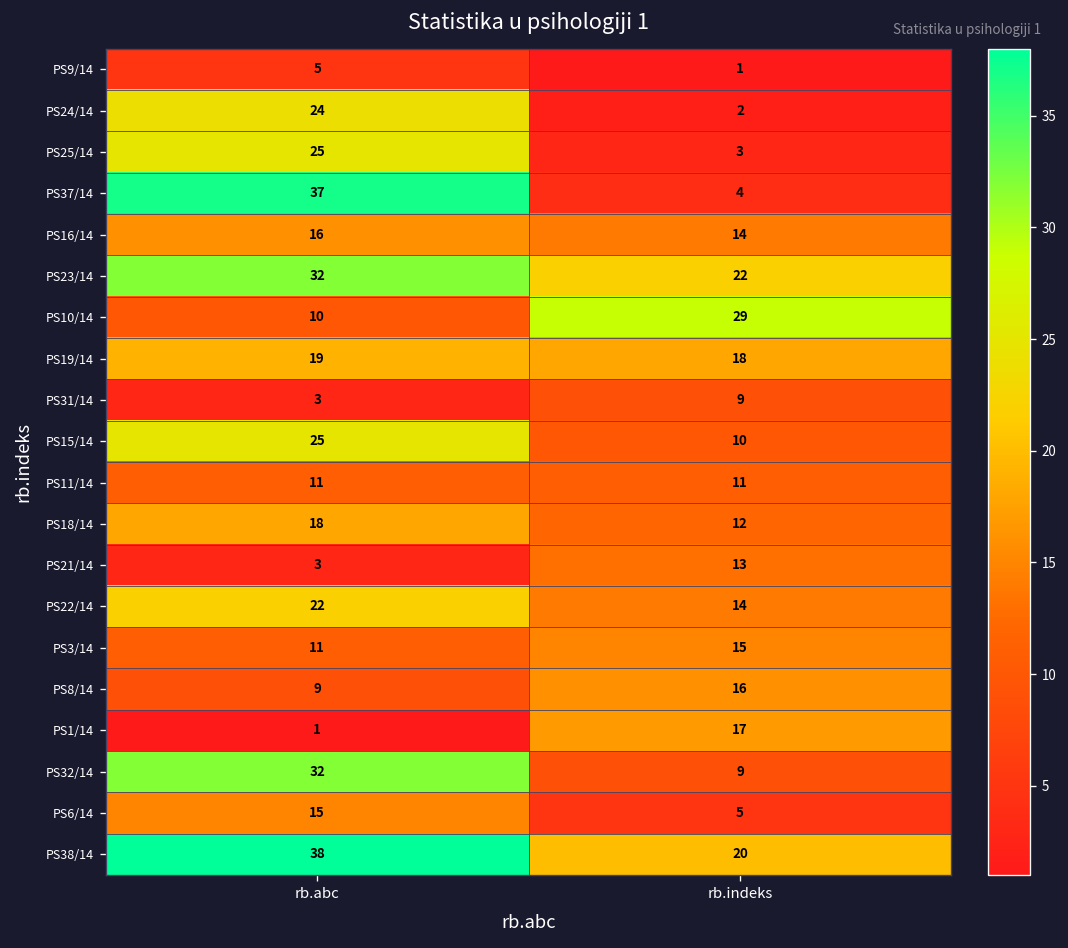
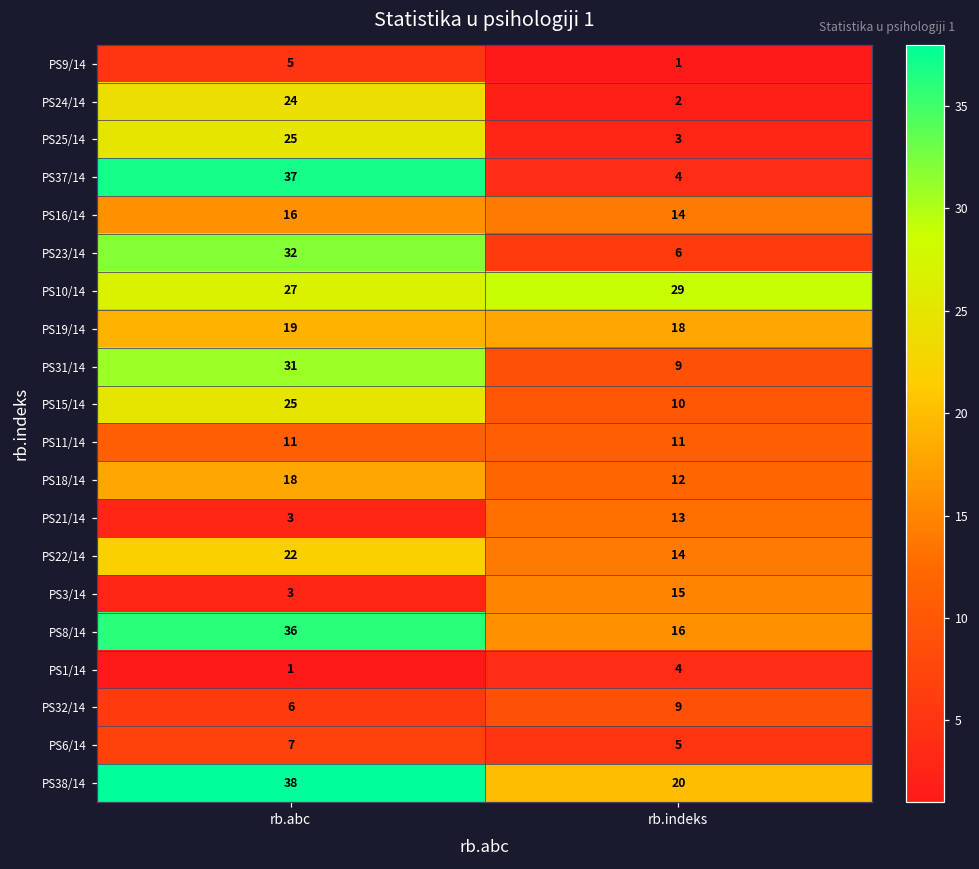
PS23/14, rb.indeks: 22 -> 6
PS10/14, rb.abc: 10 -> 27
PS31/14, rb.abc: 3 -> 31
PS3/14, rb.abc: 11 -> 3
PS8/14, rb.abc: 9 -> 36
PS1/14, rb.indeks: 17 -> 4
PS32/14, rb.abc: 32 -> 6
PS6/14, rb.abc: 15 -> 7
